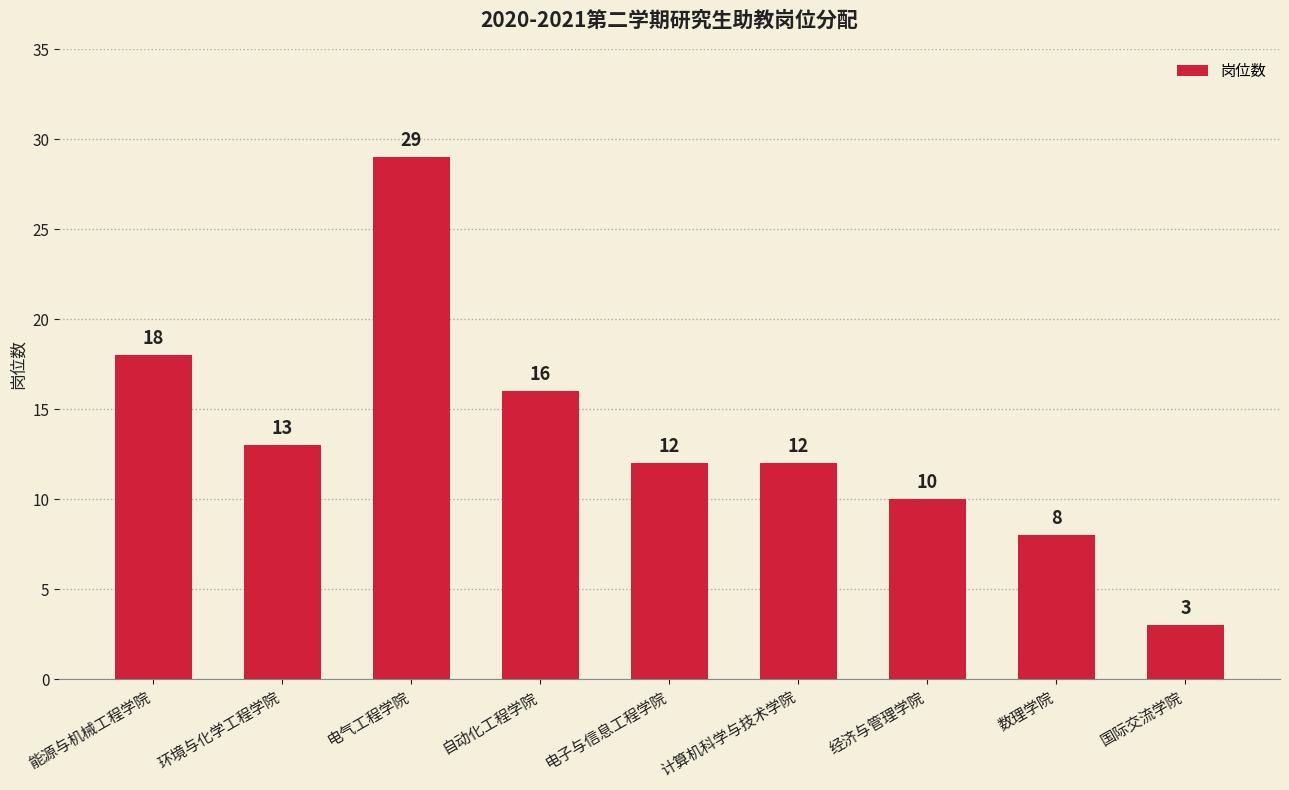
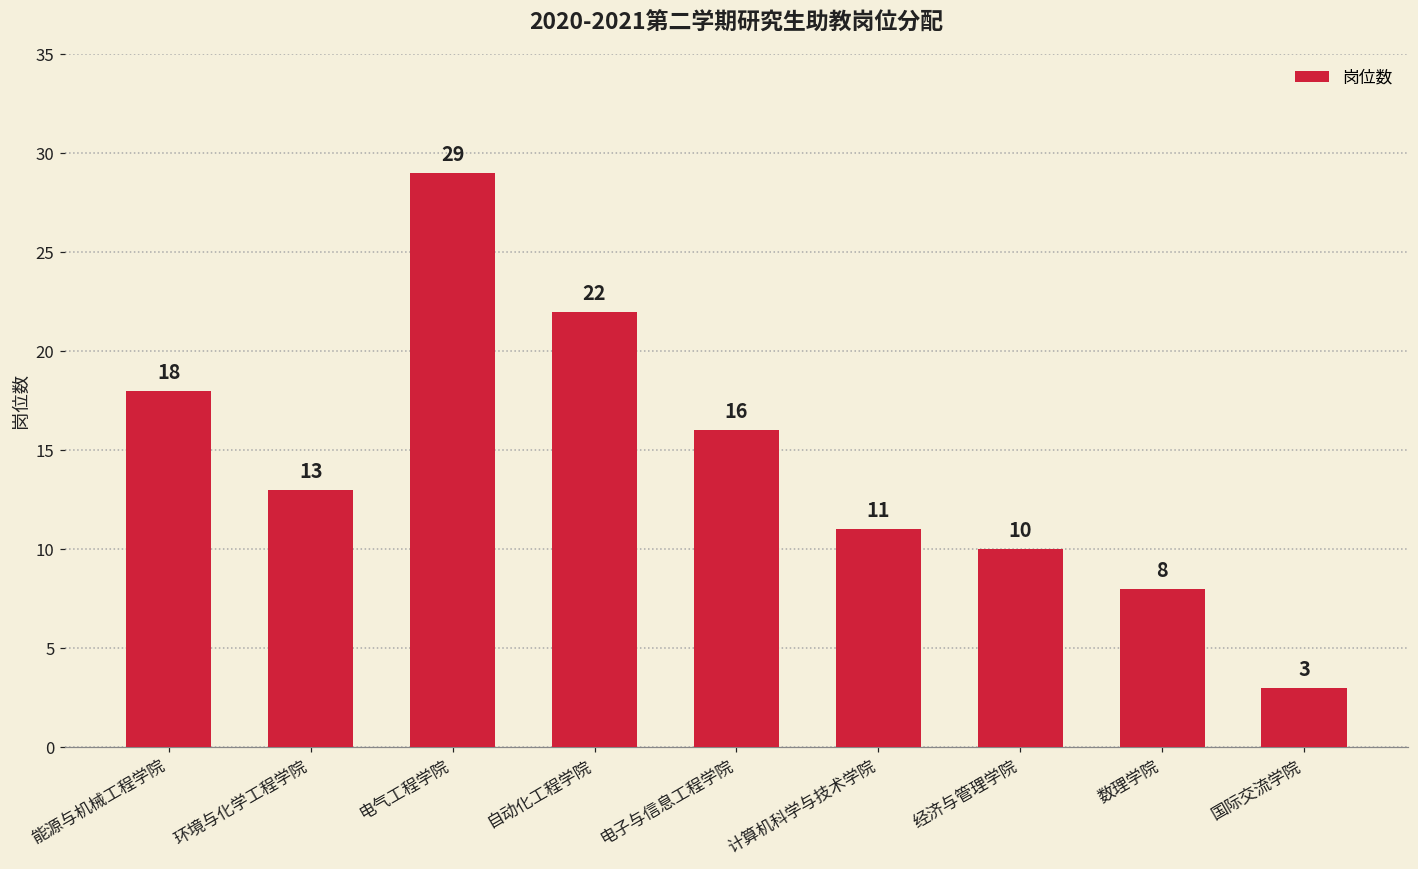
自动化工程学院: 16 -> 22
电子与信息工程学院: 12 -> 16
计算机科学与技术学院: 12 -> 11
